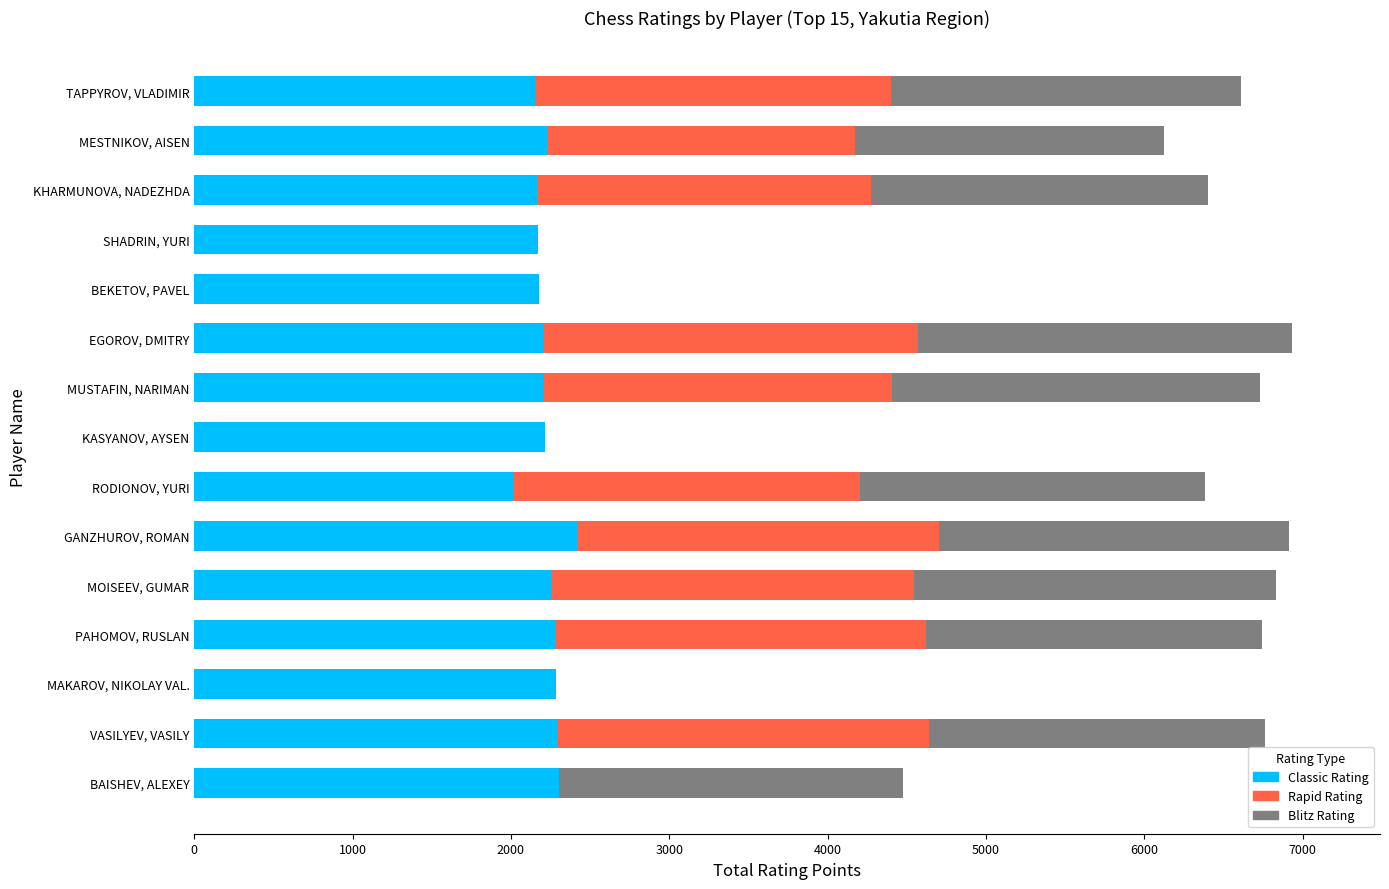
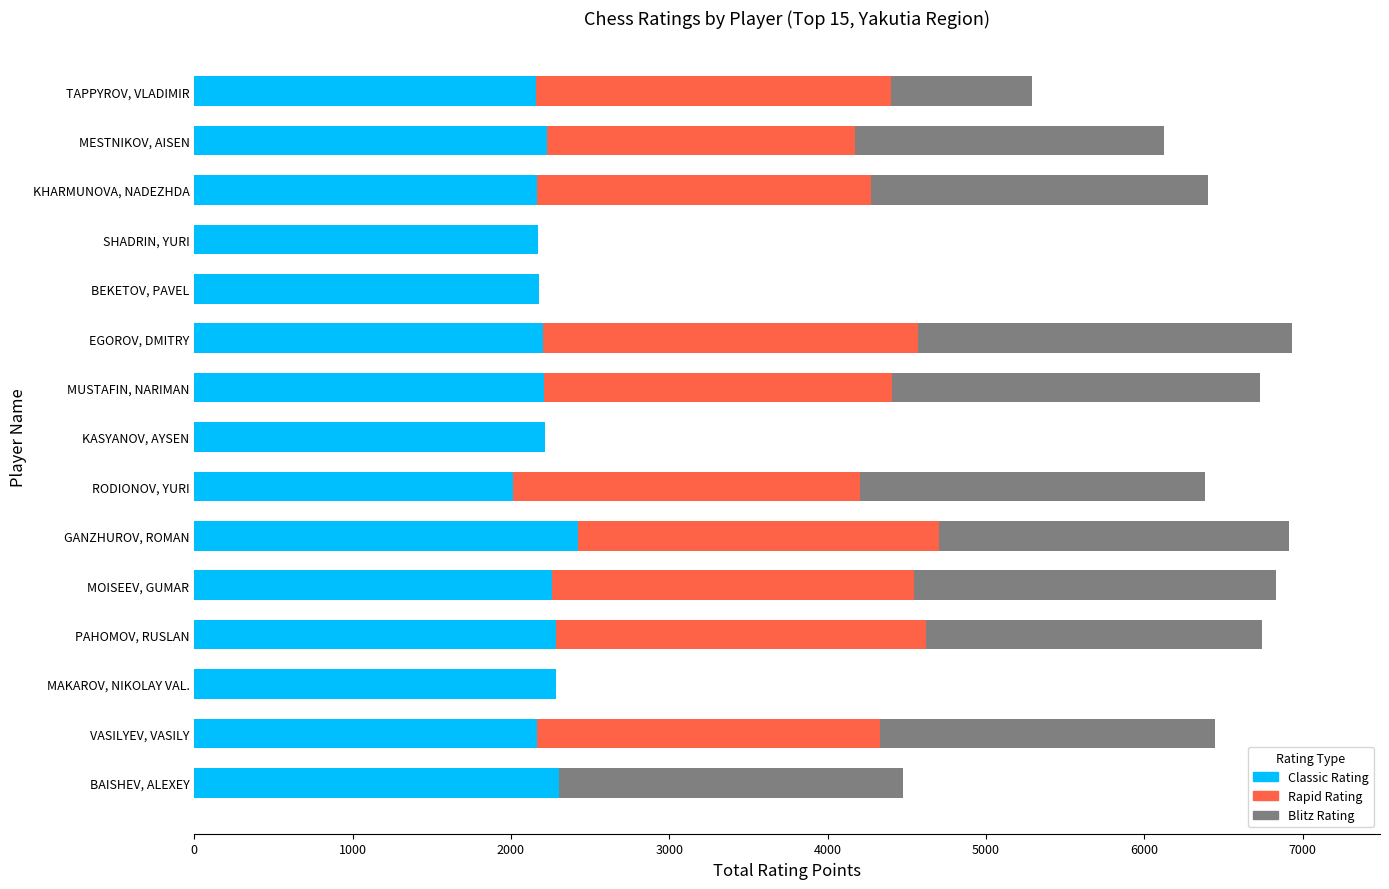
Blitz Rating, TAPPYROV, VLADIMIR: 2210 -> 890
Classic Rating, VASILYEV, VASILY: 2290 -> 2160
Rapid Rating, VASILYEV, VASILY: 2350 -> 2170
